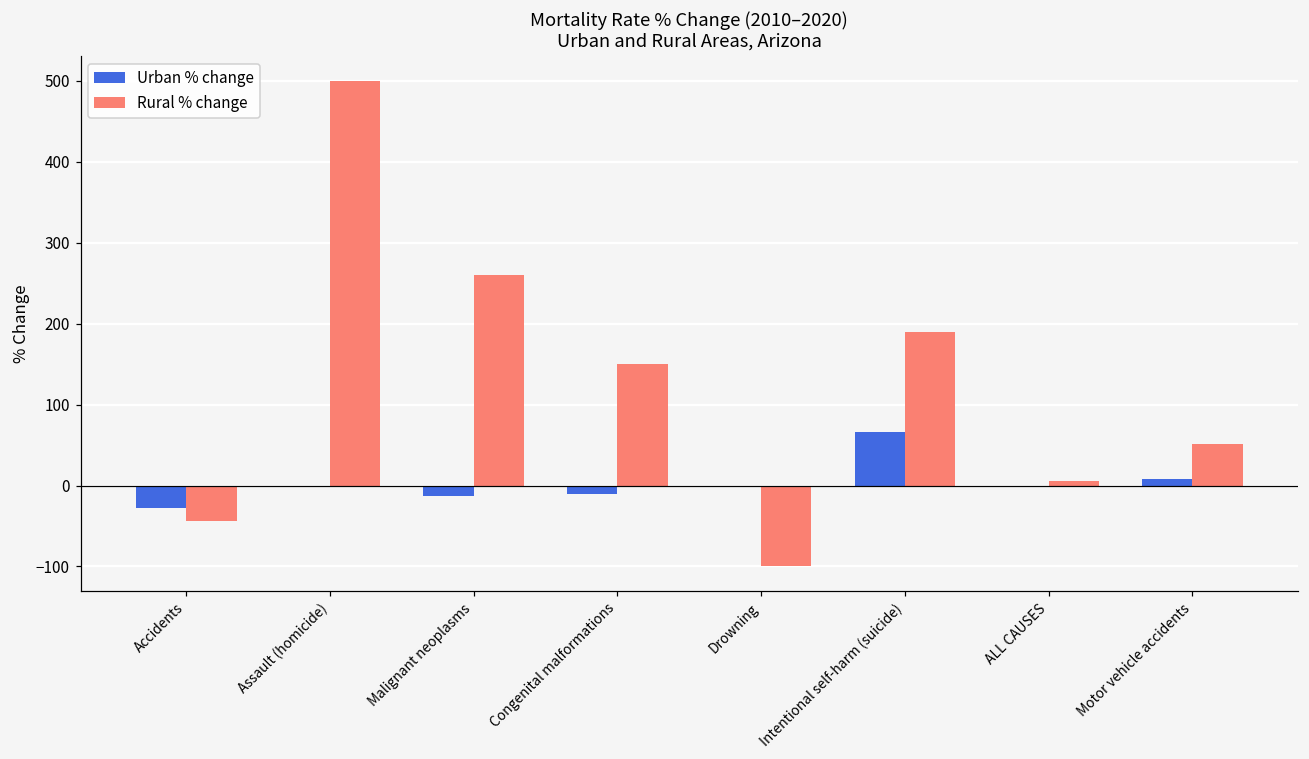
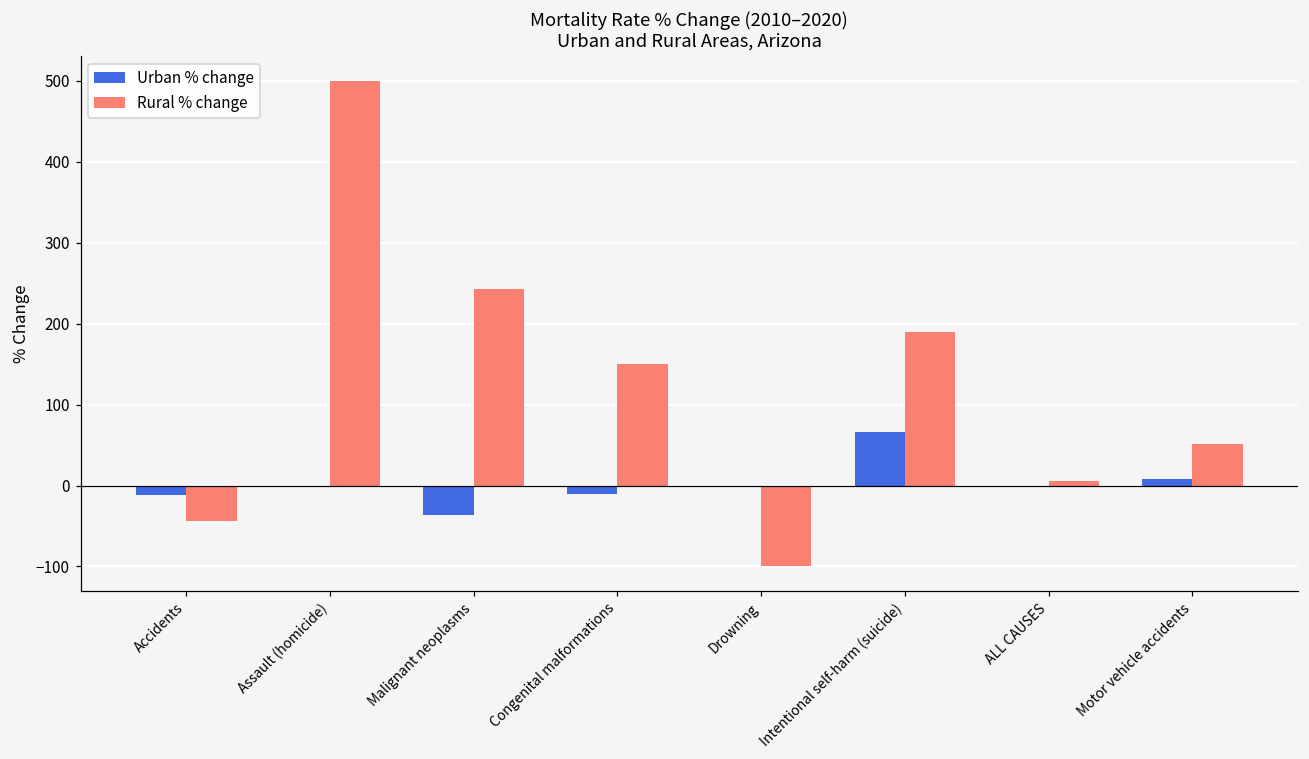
Urban % change, Accidents: -30 -> -10
Urban % change, Malignant neoplasms: -10 -> -40
Rural % change, Malignant neoplasms: 260 -> 240
